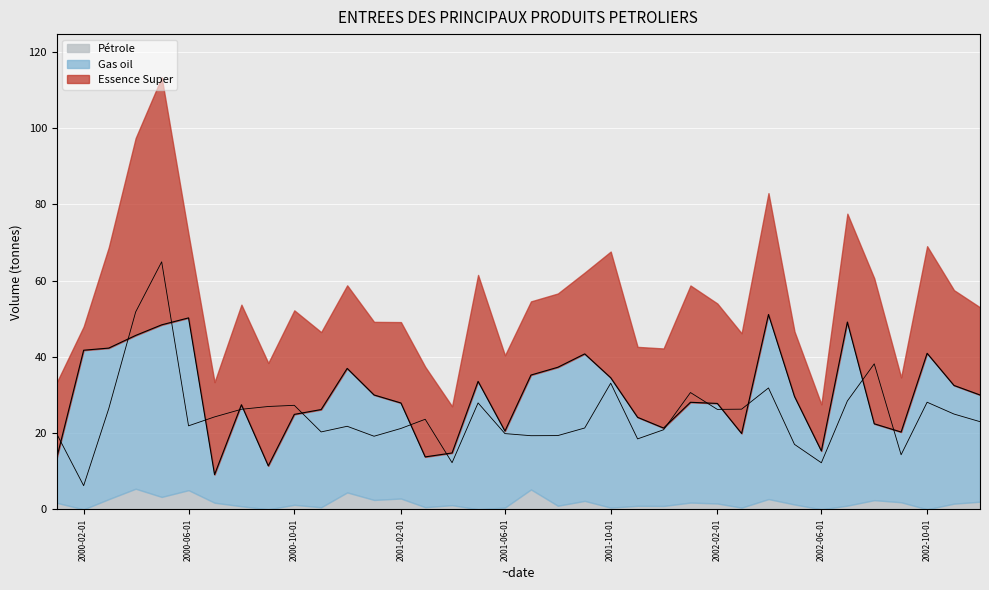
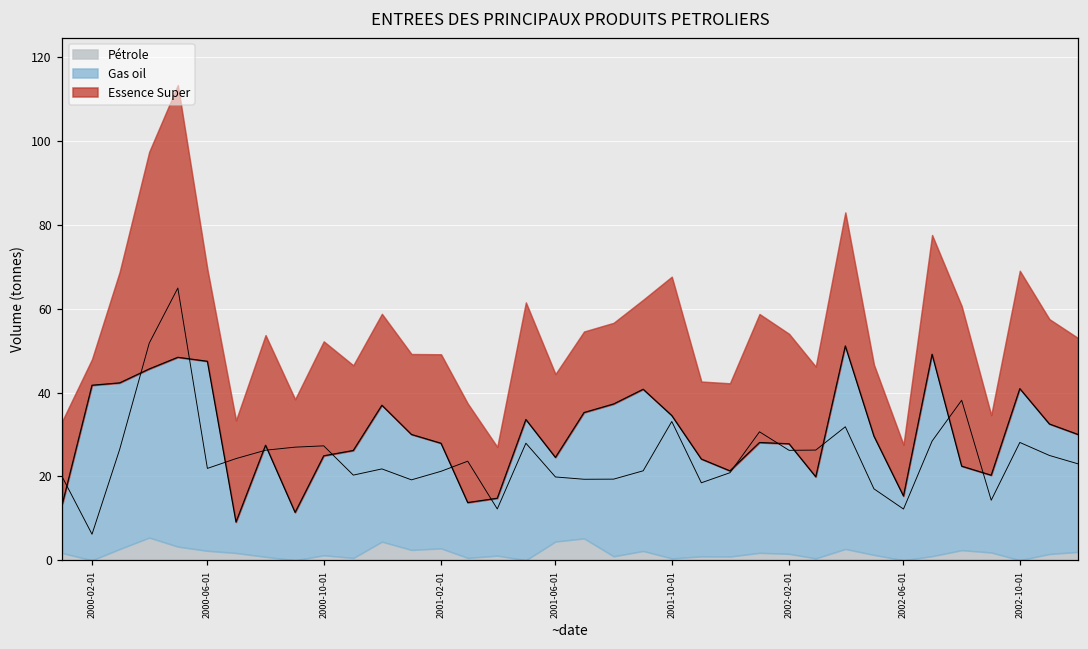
Pétrole, 2000-06-01: 5 -> 2
Pétrole, 2001-06-01: 0 -> 4
